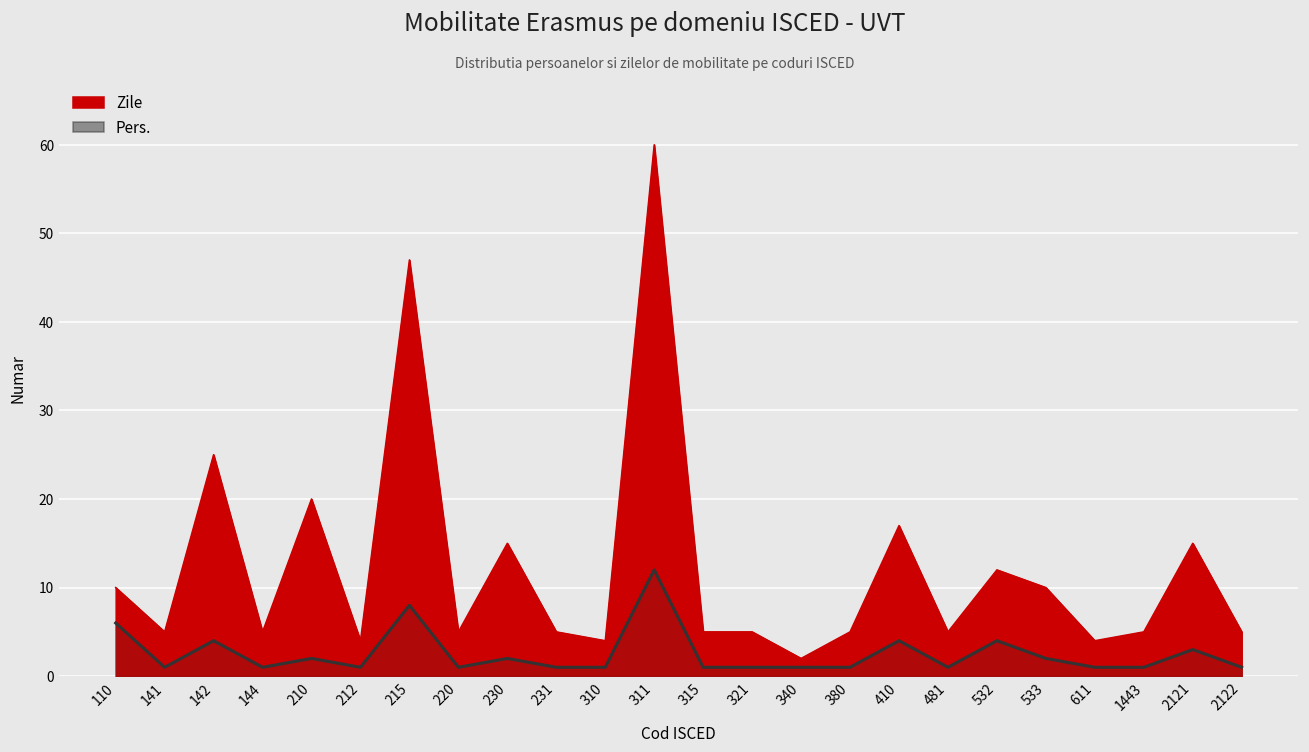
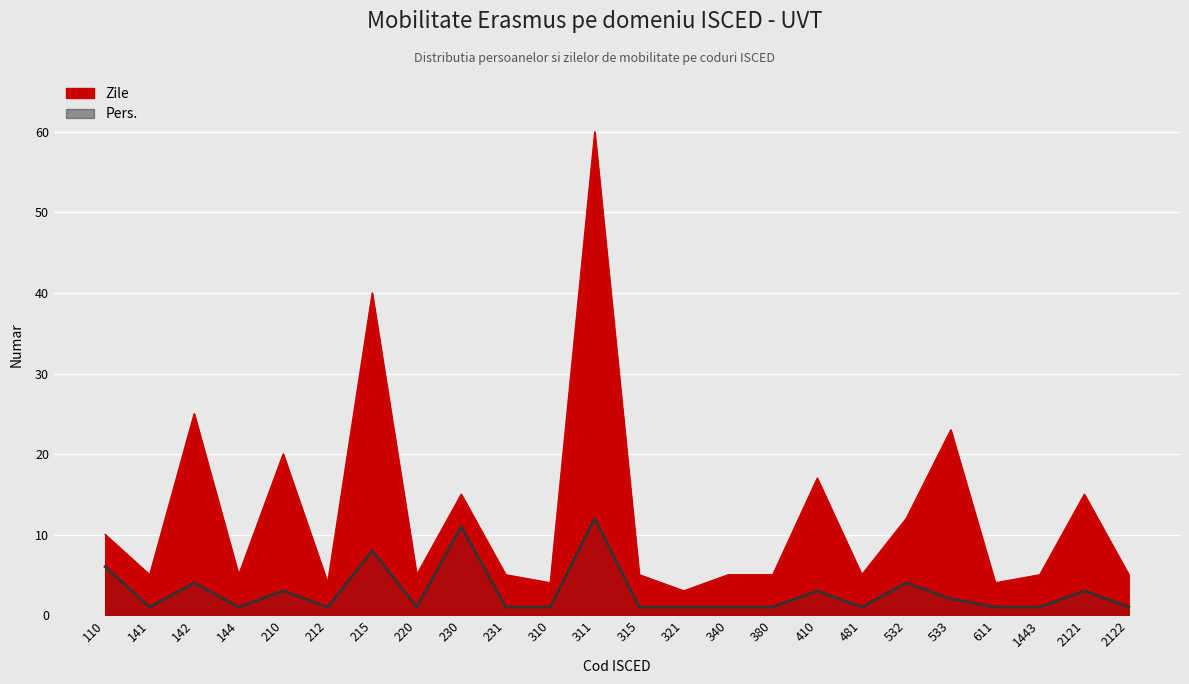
Pers., 210: 2 -> 3
Zile, 215: 47 -> 40
Pers., 230: 2 -> 11
Zile, 321: 5 -> 3
Zile, 340: 2 -> 5
Pers., 410: 4 -> 3
Zile, 533: 10 -> 23
